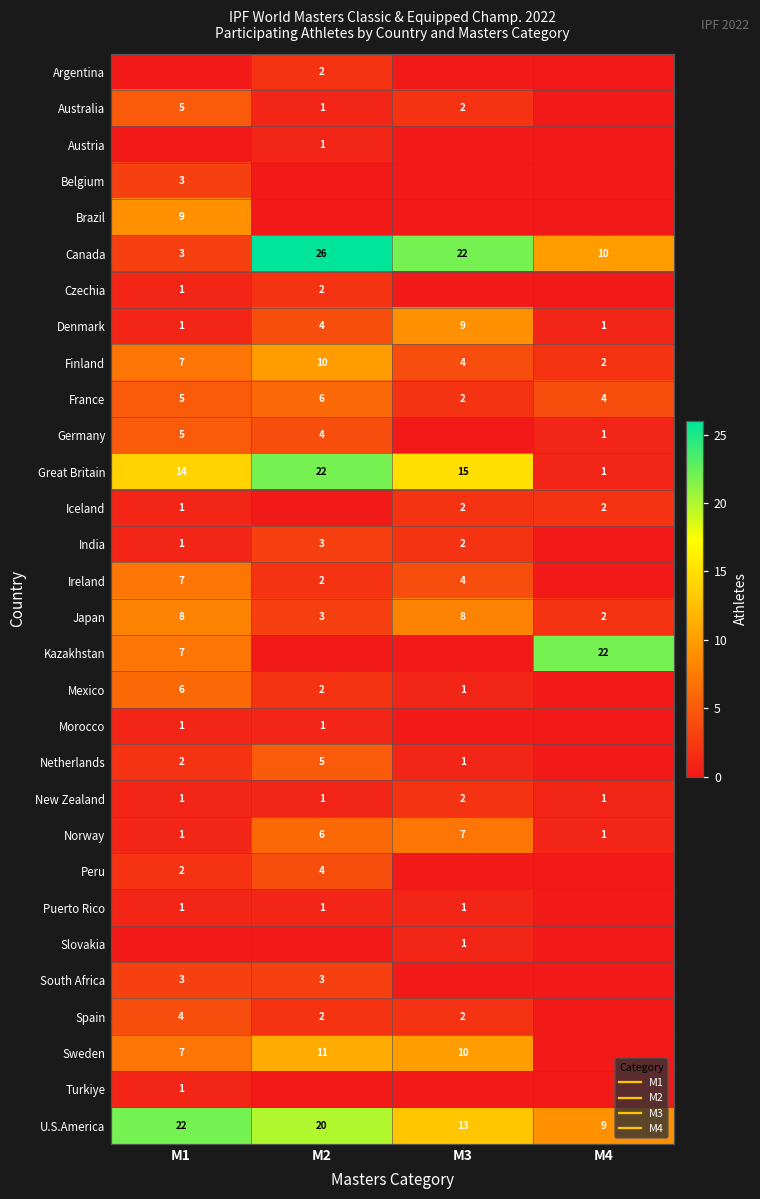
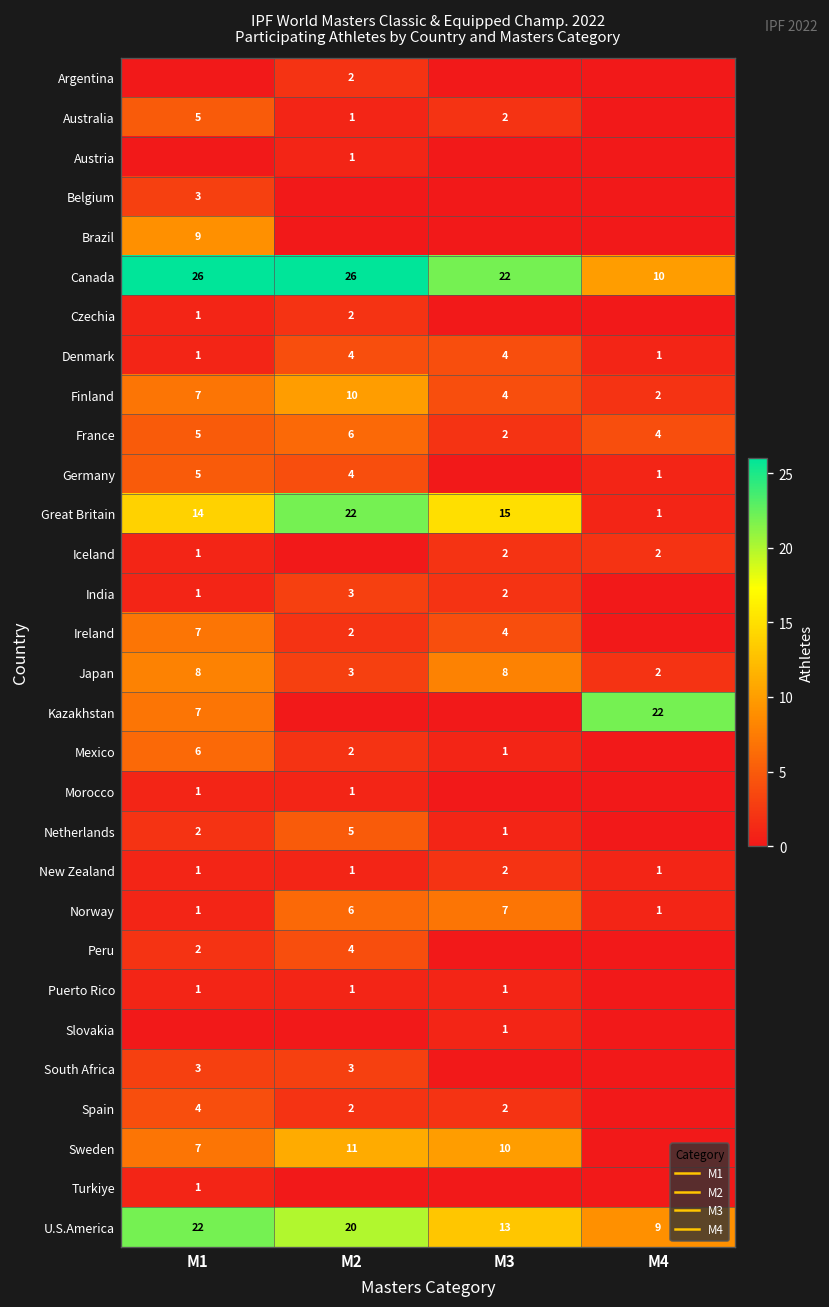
Canada, M1: 3 -> 26
Denmark, M3: 9 -> 4
